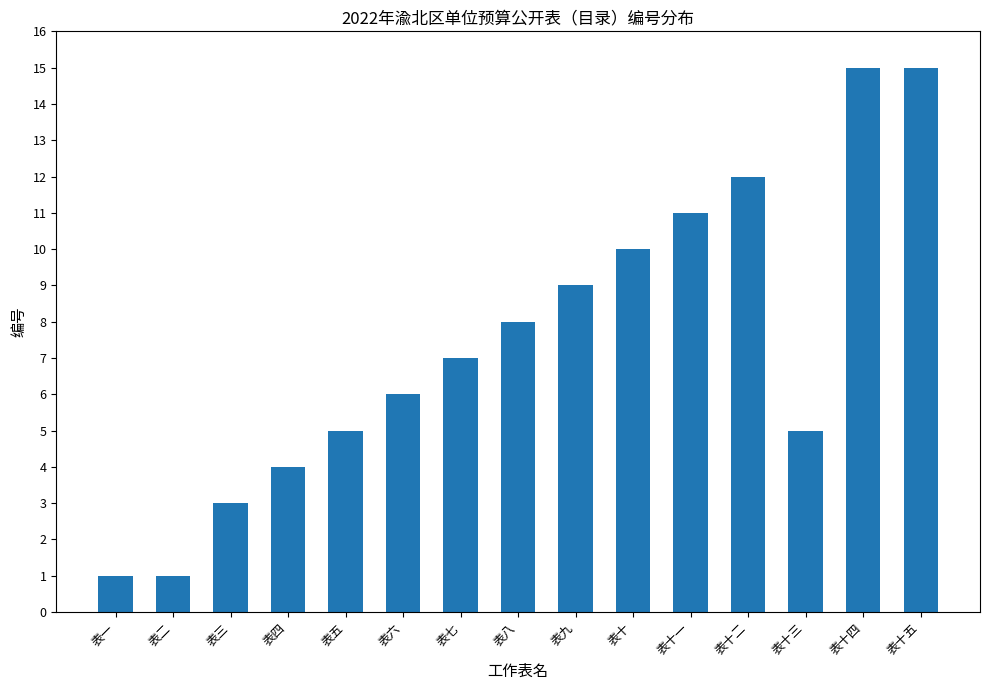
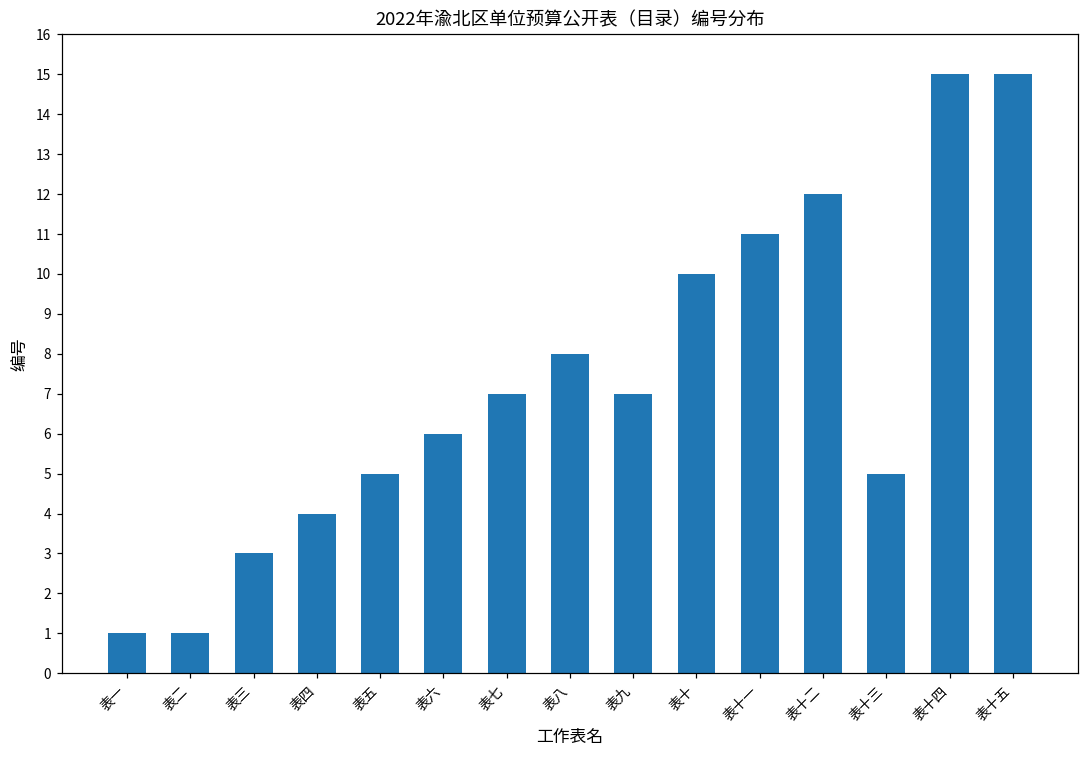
表九: 9 -> 7
